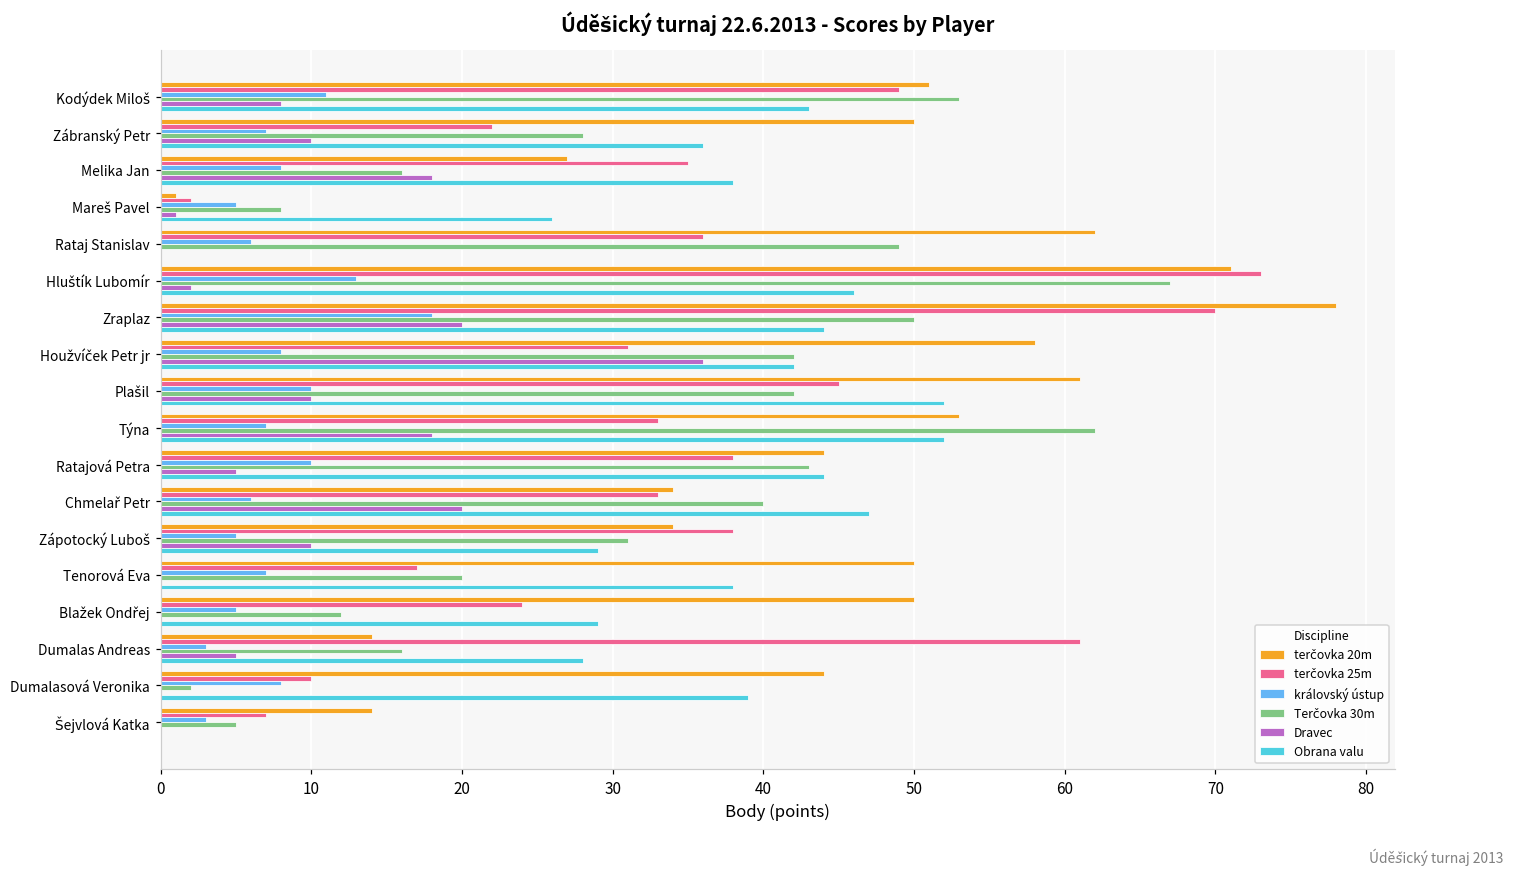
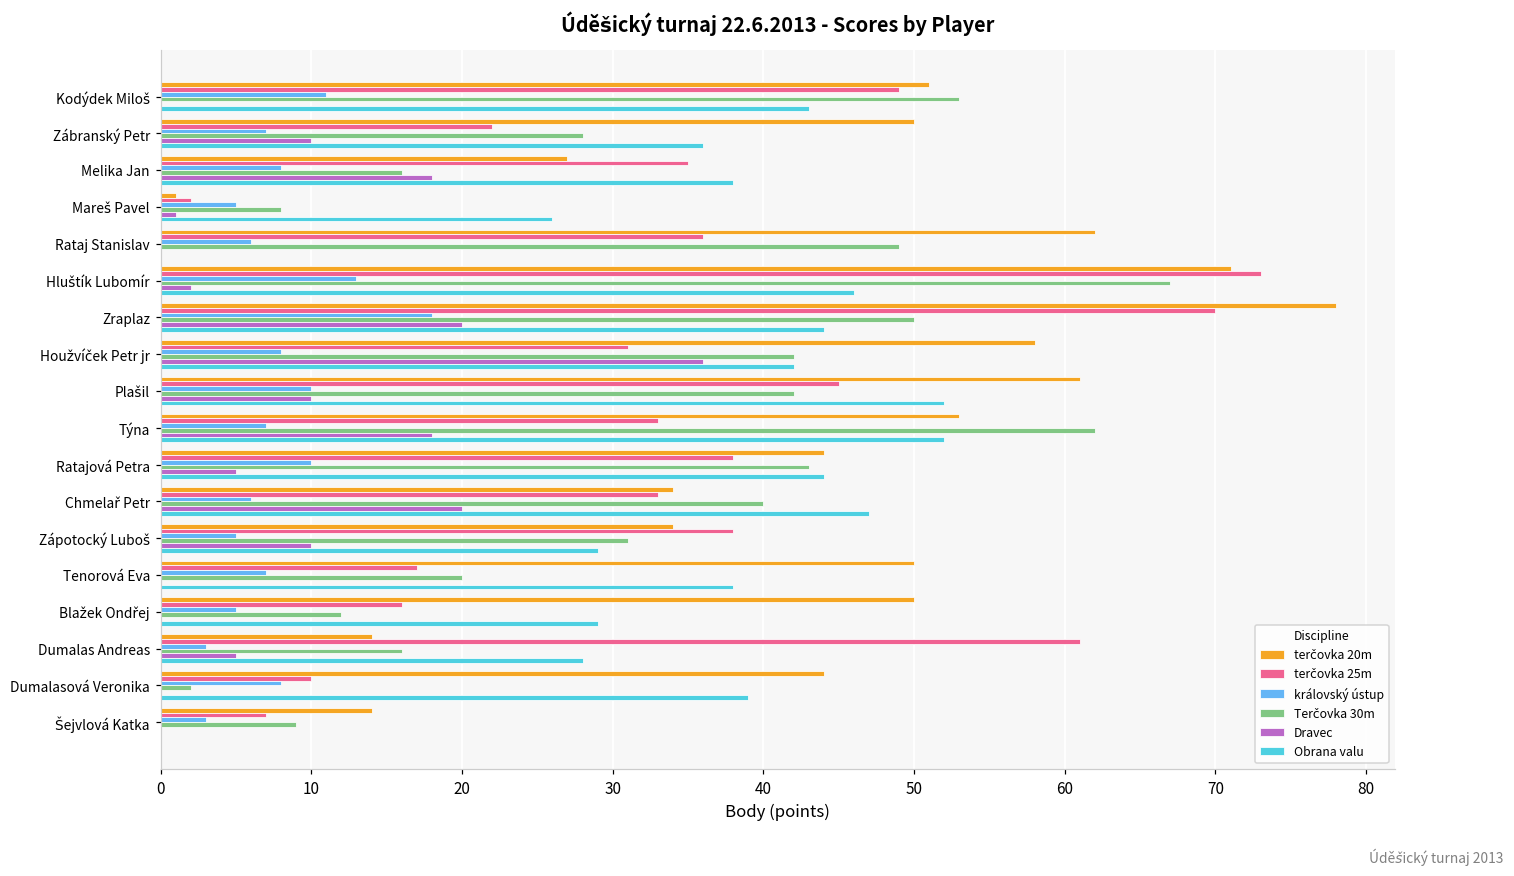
Dravec, Kodýdek Miloš: 8 -> 0
terčovka 25m, Blažek Ondřej: 24 -> 16
Terčovka 30m, Šejvlová Katka: 5 -> 9
